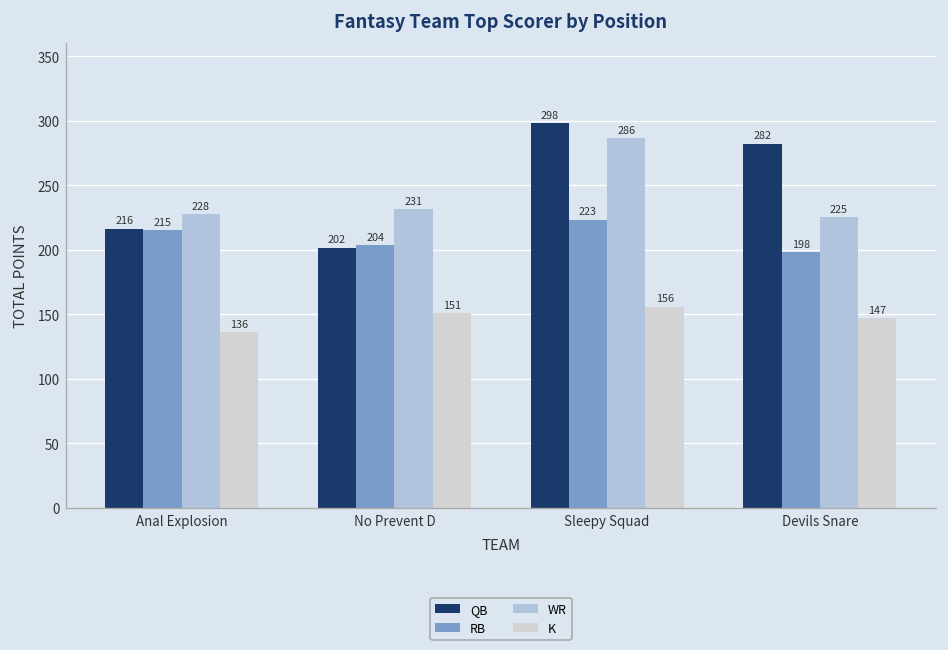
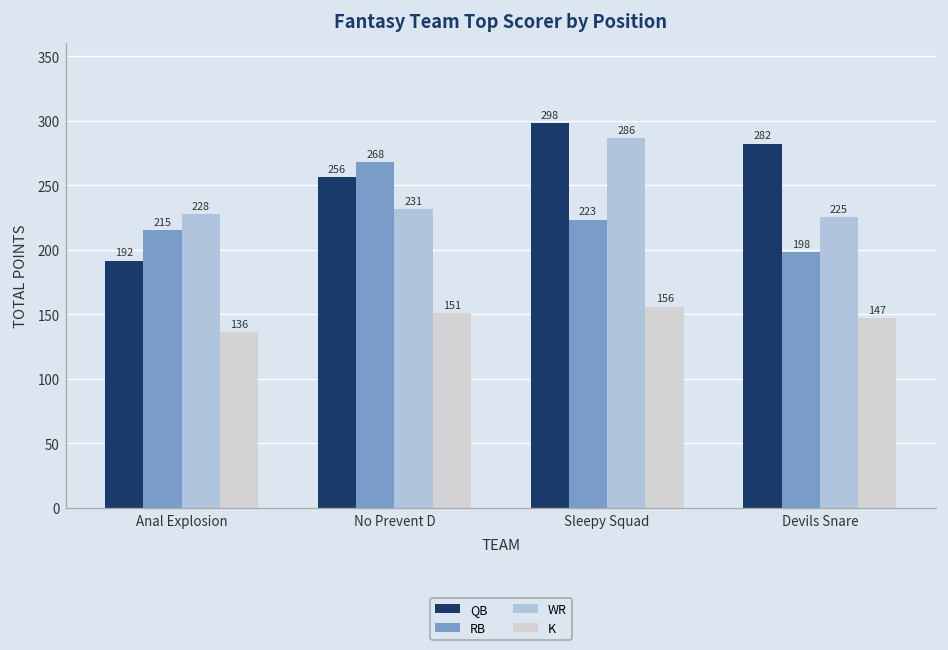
QB, Anal Explosion: 216 -> 192
QB, No Prevent D: 202 -> 256
RB, No Prevent D: 204 -> 268
